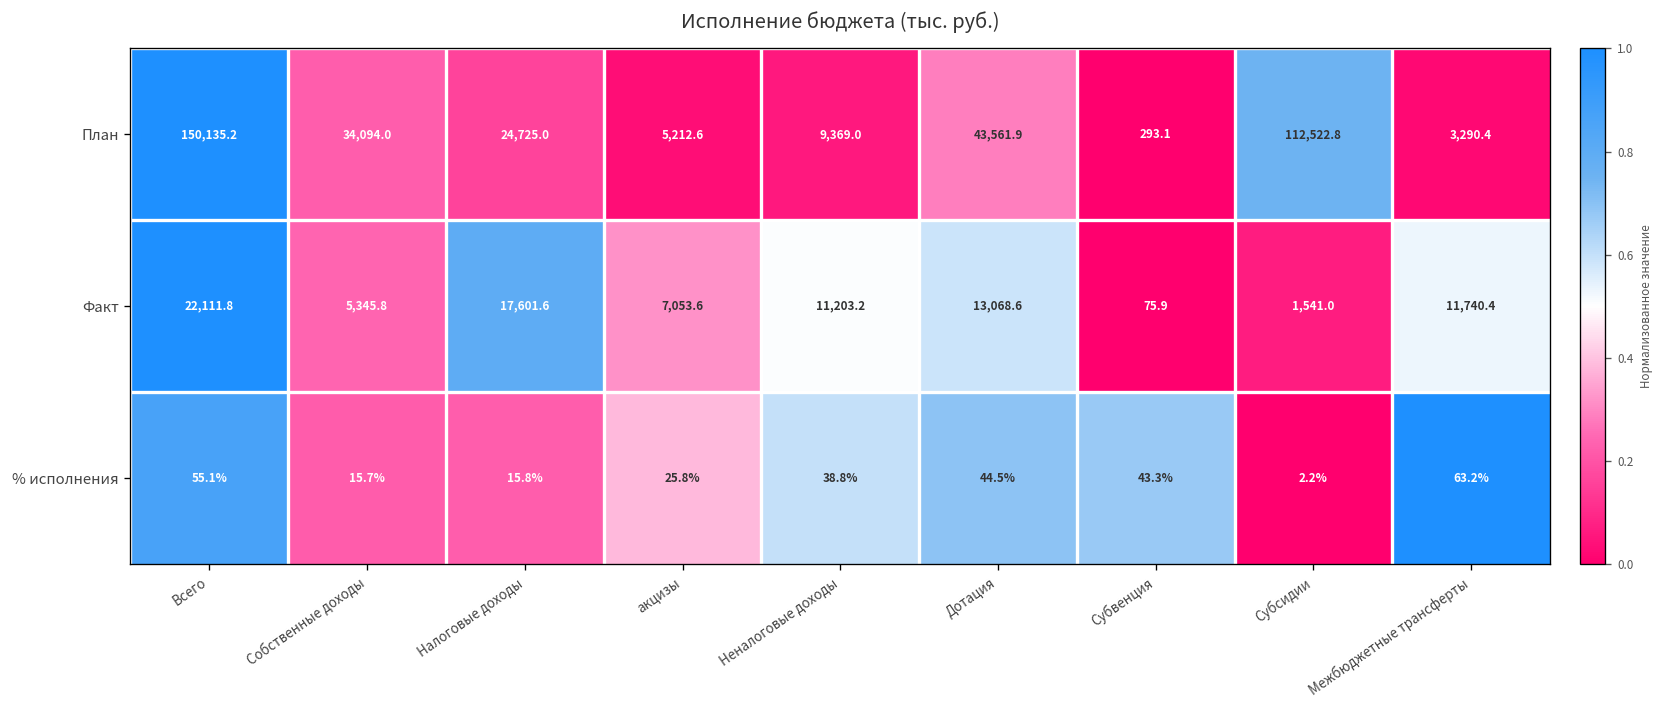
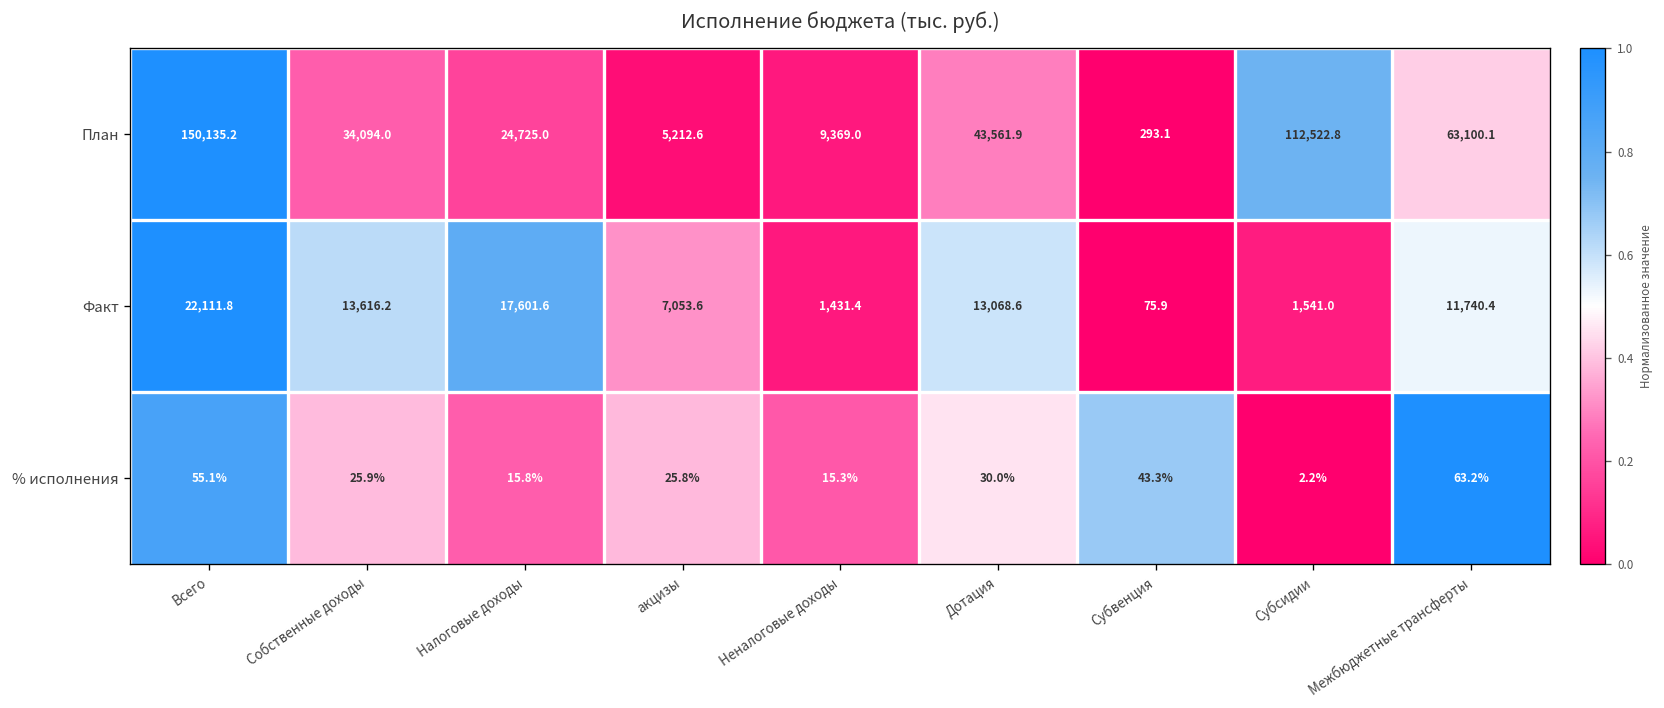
План, Межбюджетные трансферты: 3,290.4 -> 63,100.1
Факт, Собственные доходы: 5,345.8 -> 13,616.2
Факт, Неналоговые доходы: 11,203.2 -> 1,431.4
% исполнения, Собственные доходы: 15.7% -> 25.9%
% исполнения, Неналоговые доходы: 38.8% -> 15.3%
% исполнения, Дотация: 44.5% -> 30.0%
